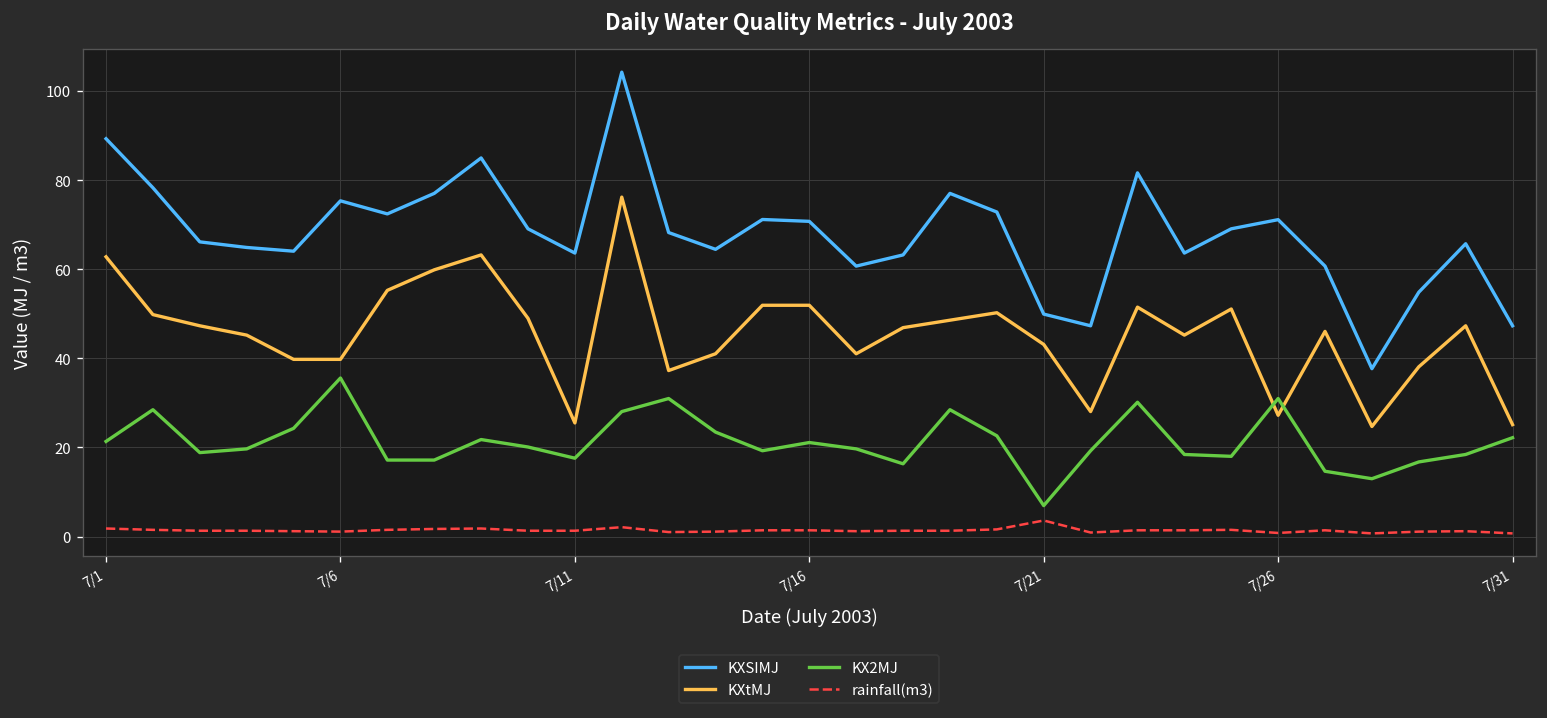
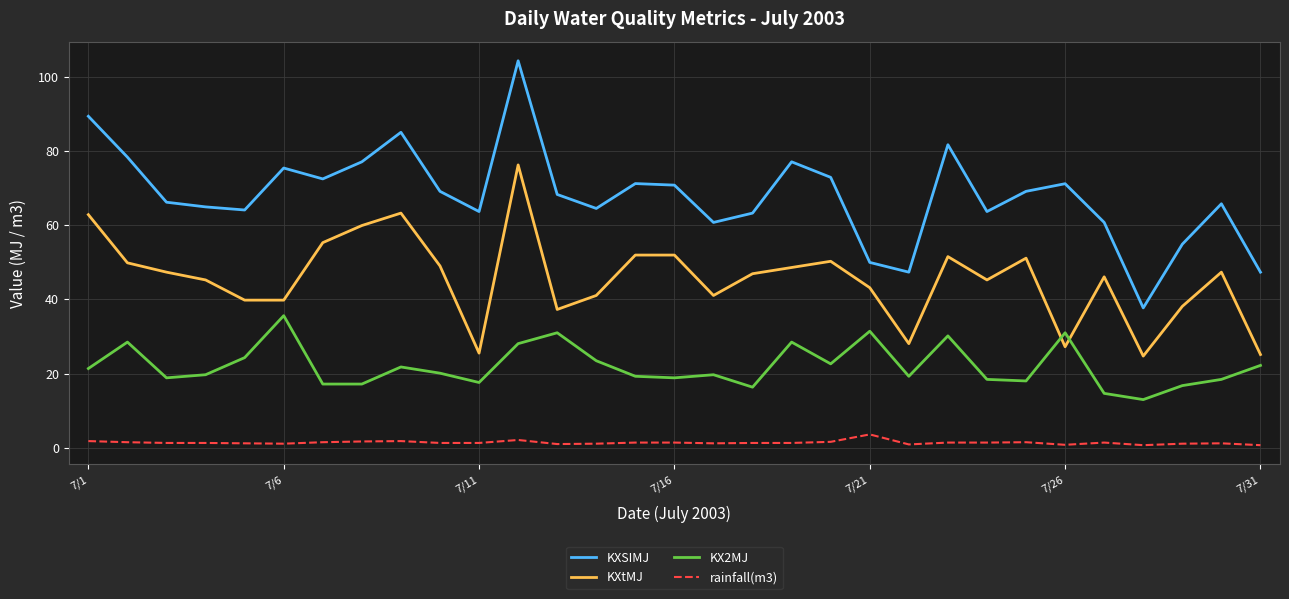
KX2MJ, 7/16: 21 -> 19
KX2MJ, 7/21: 7 -> 31
